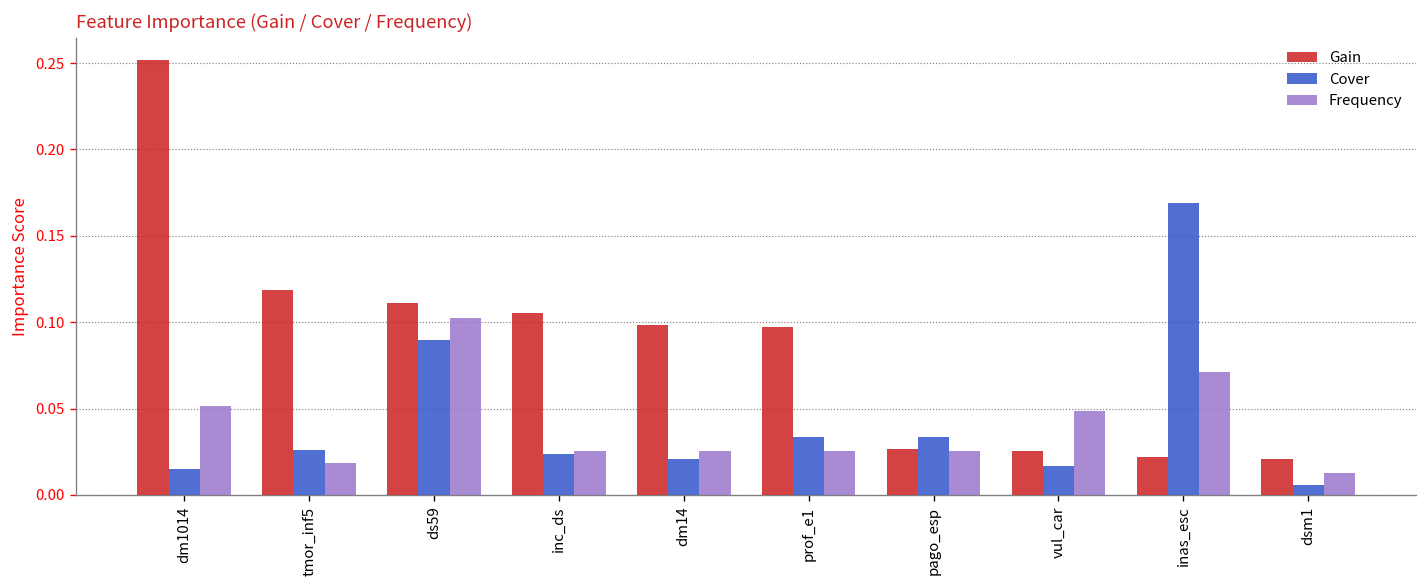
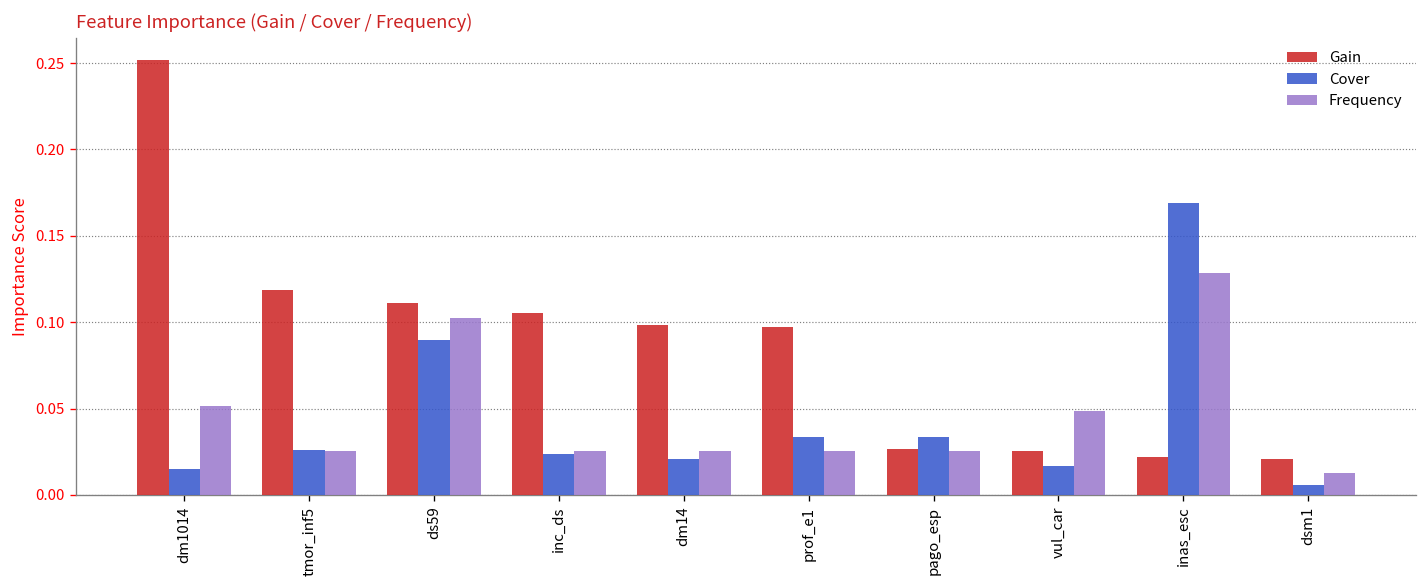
Frequency, tmor_inf5: 0.019 -> 0.026
Frequency, inas_esc: 0.071 -> 0.128
